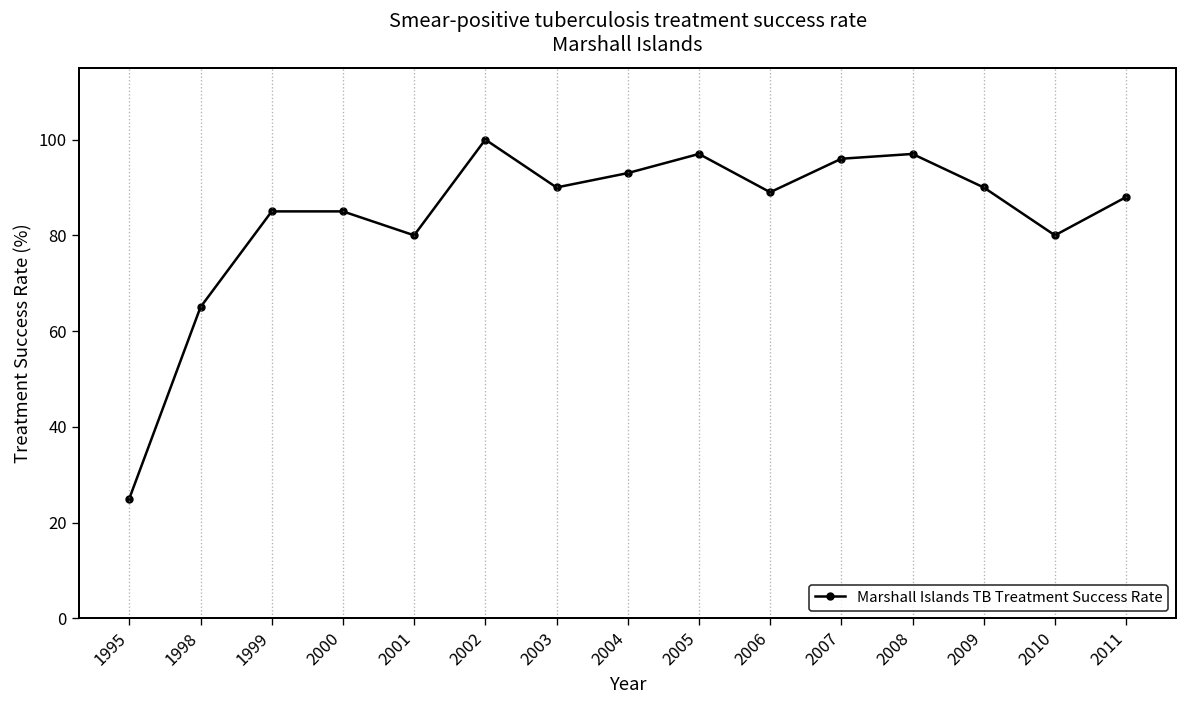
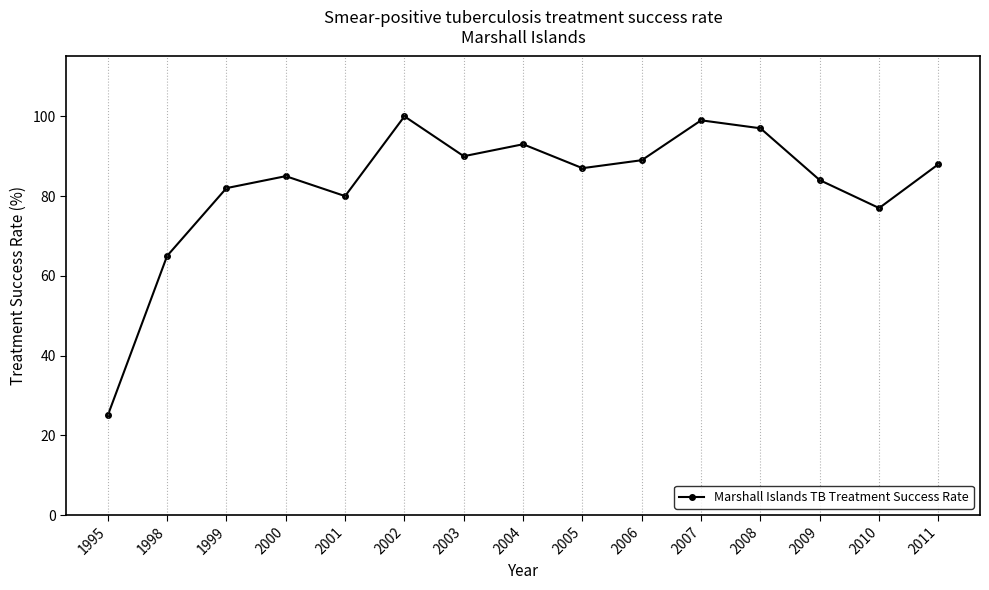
1999: 85 -> 82
2005: 97 -> 87
2007: 96 -> 99
2009: 90 -> 84
2010: 80 -> 77
